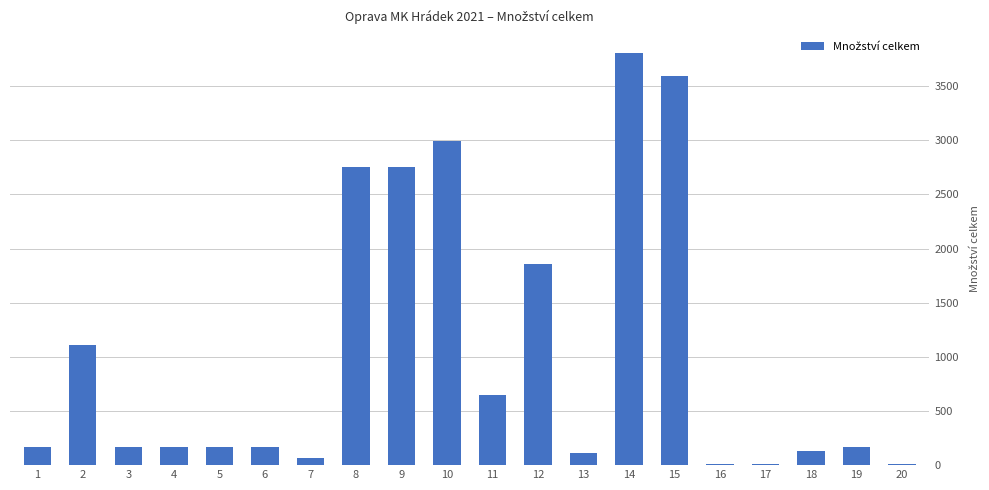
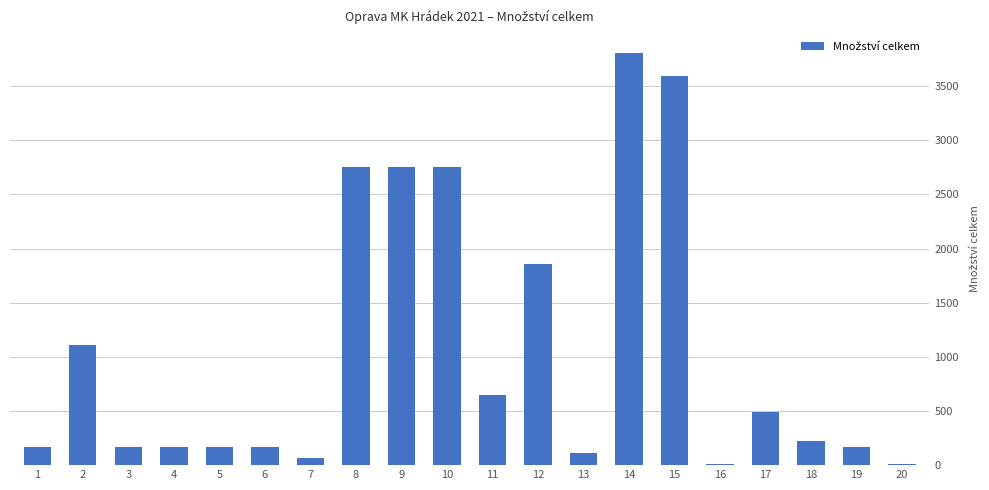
10: 3000 -> 2760
17: 10 -> 490
18: 130 -> 220
